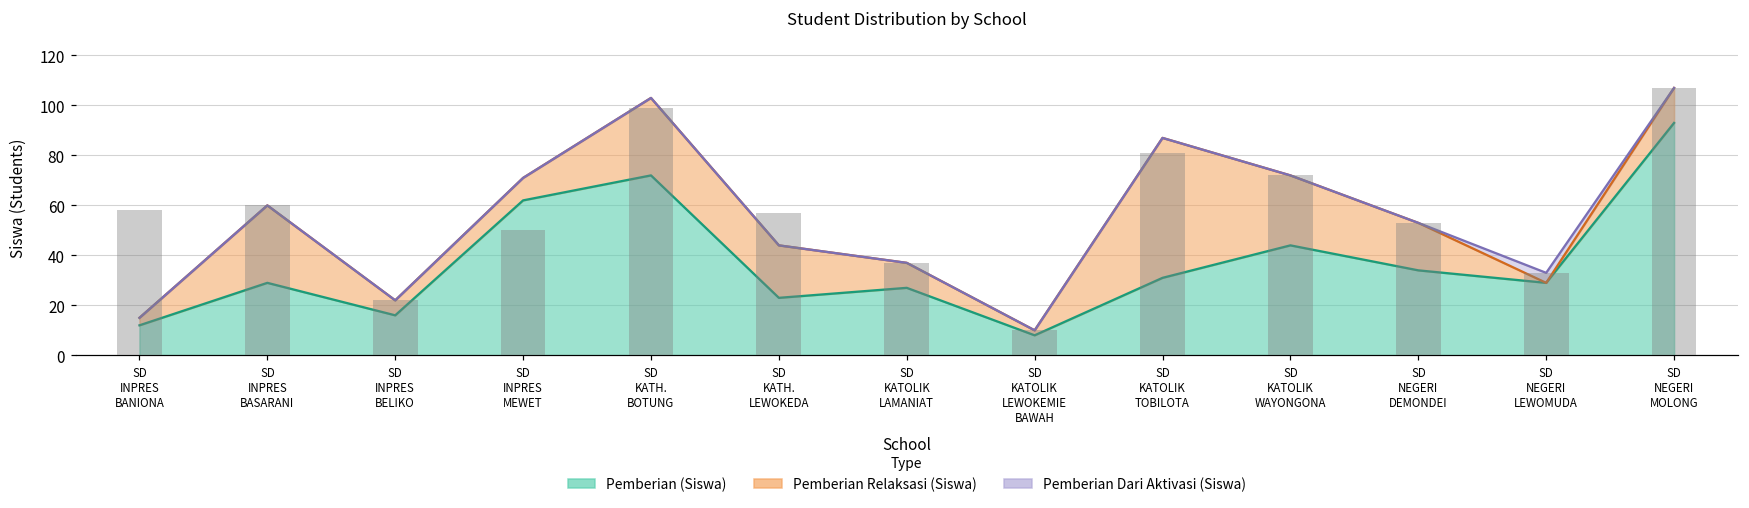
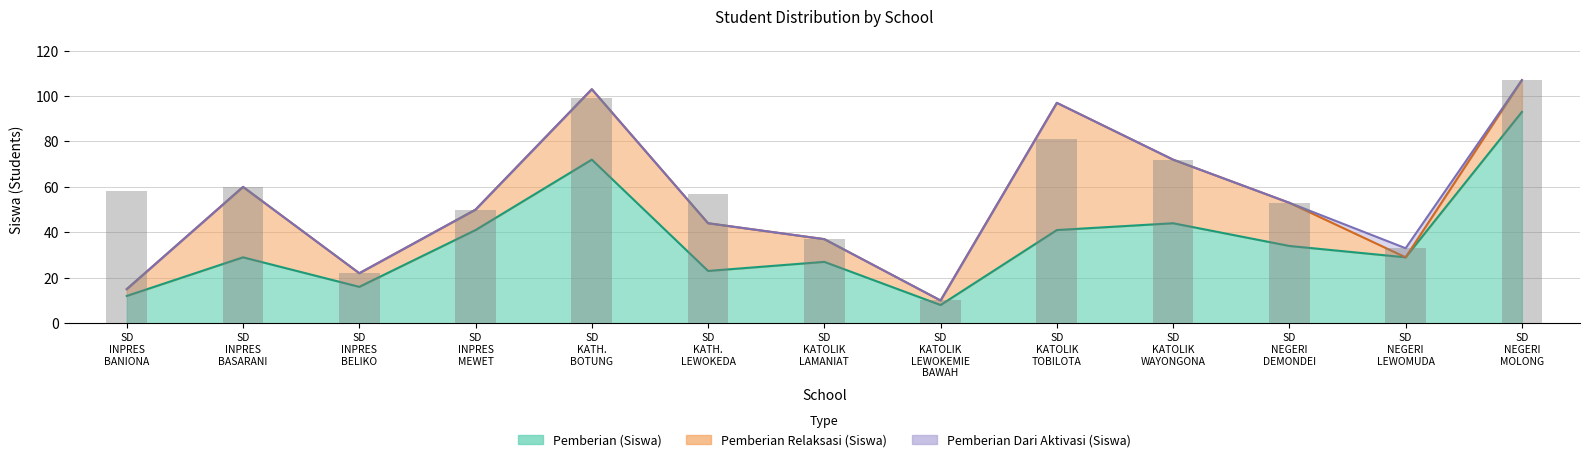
Pemberian (Siswa), SD INPRES MEWET: 62 -> 41
Pemberian (Siswa), SD KATOLIK TOBILOTA: 31 -> 41
